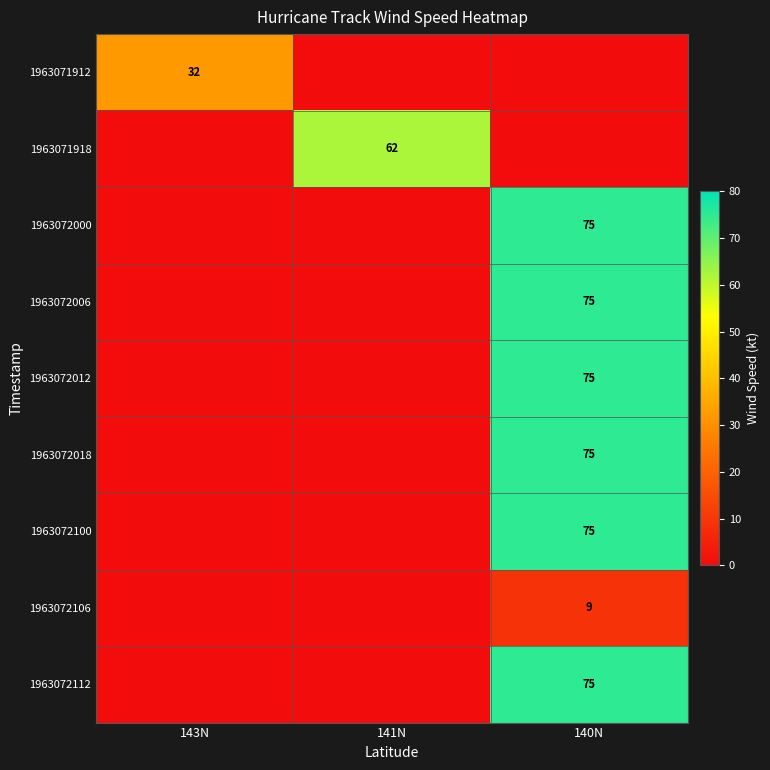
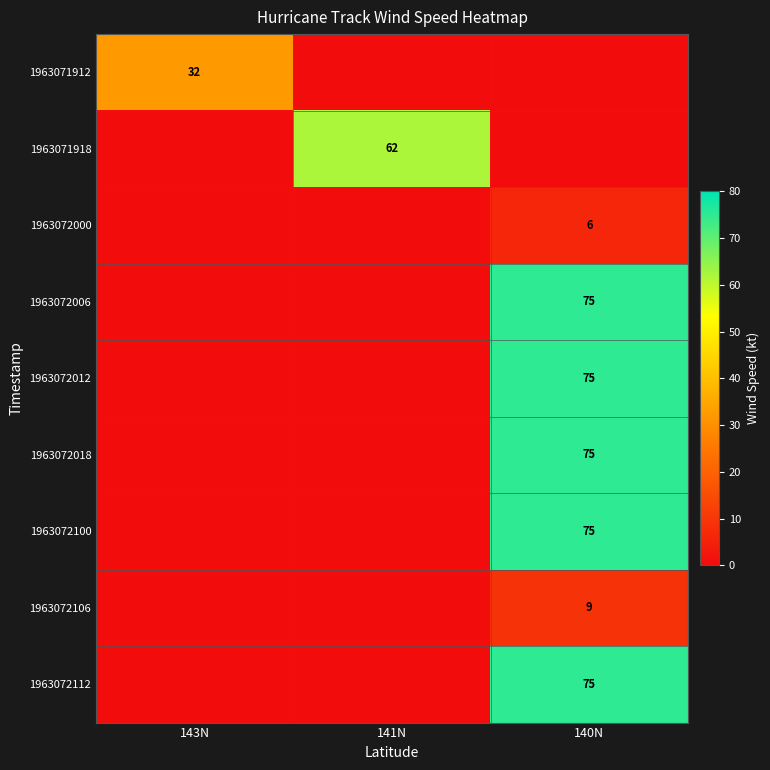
1963072000, 140N: 75 -> 6
